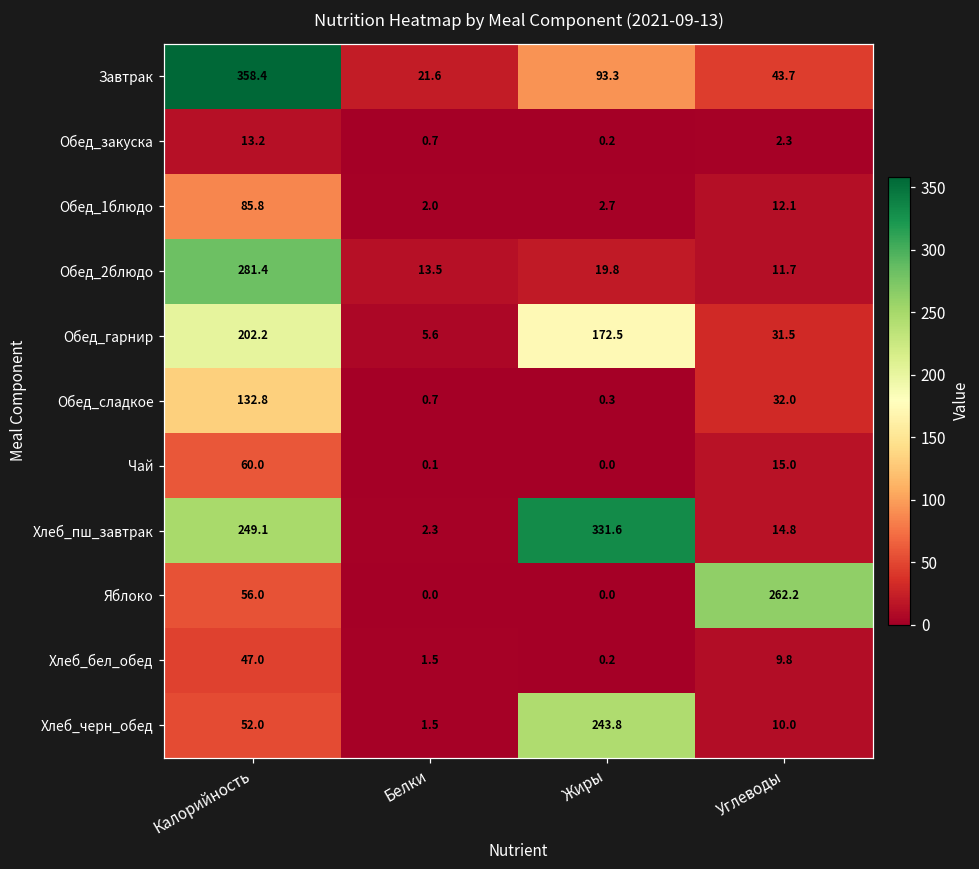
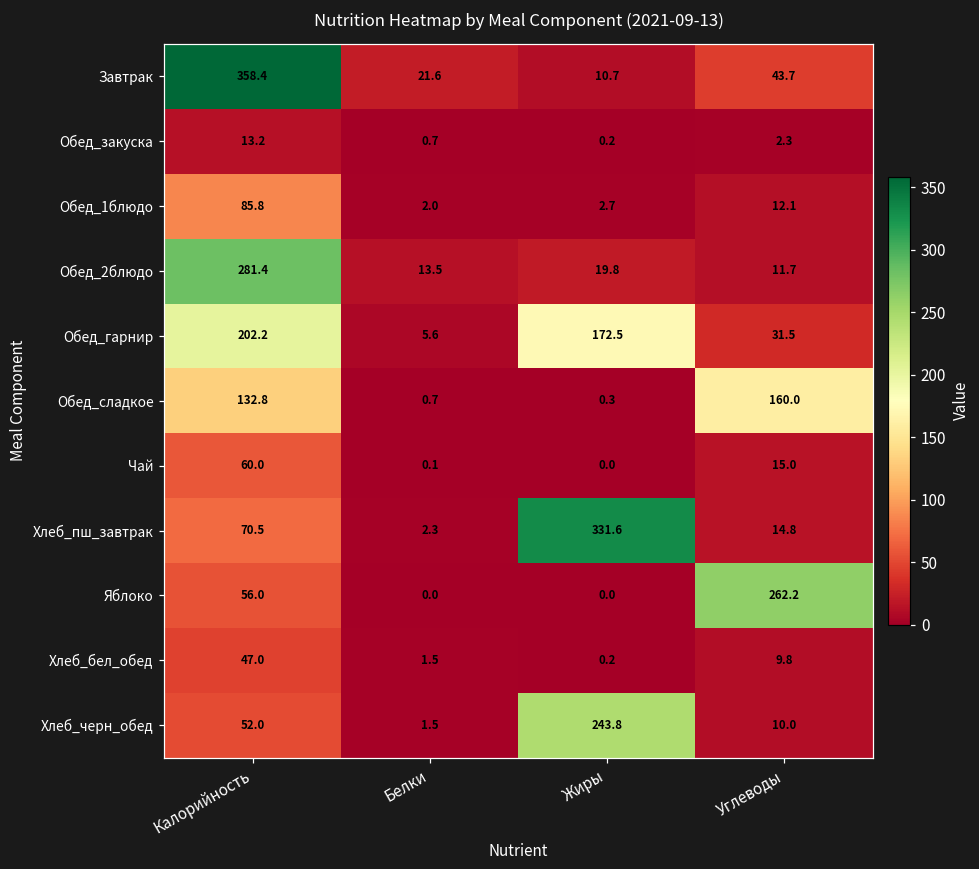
Завтрак, Жиры: 93.3 -> 10.7
Обед_сладкое, Углеводы: 32.0 -> 160.0
Хлеб_пш_завтрак, Калорийность: 249.1 -> 70.5
